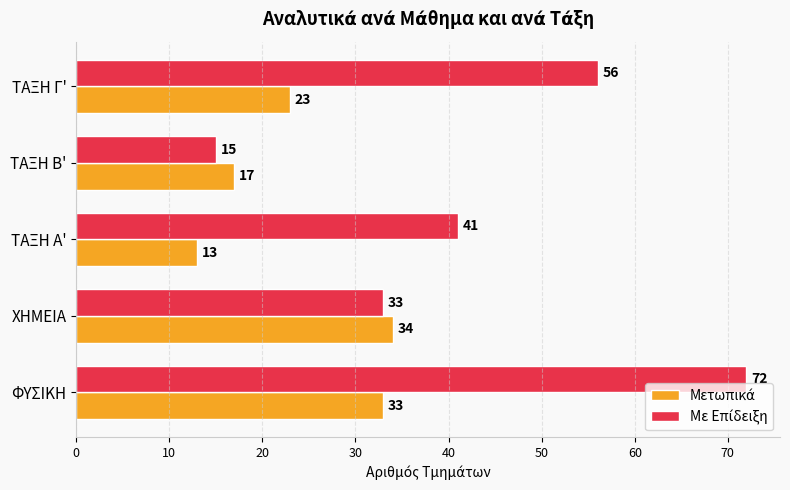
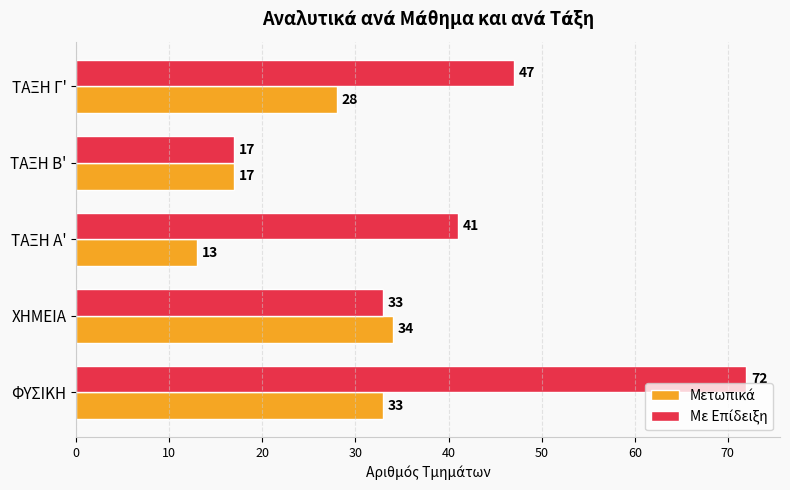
Με Επίδειξη, ΤΑΞΗ Γ': 56 -> 47
Μετωπικά, ΤΑΞΗ Γ': 23 -> 28
Με Επίδειξη, ΤΑΞΗ Β': 15 -> 17
